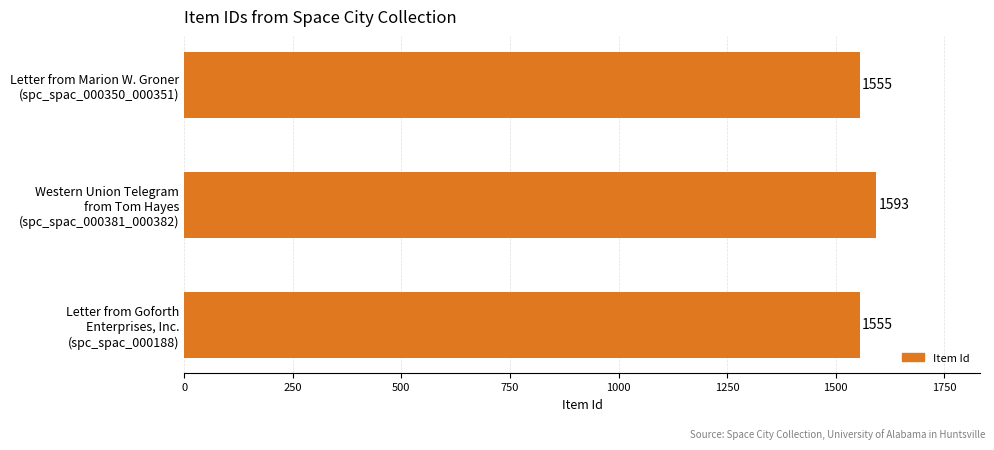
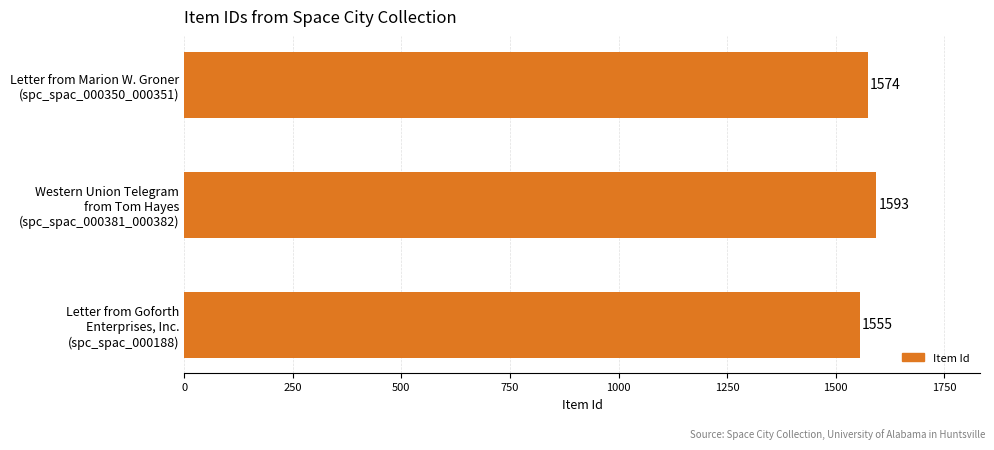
Letter from Marion W. Groner (spc_spac_000350_000351): 1555 -> 1574
